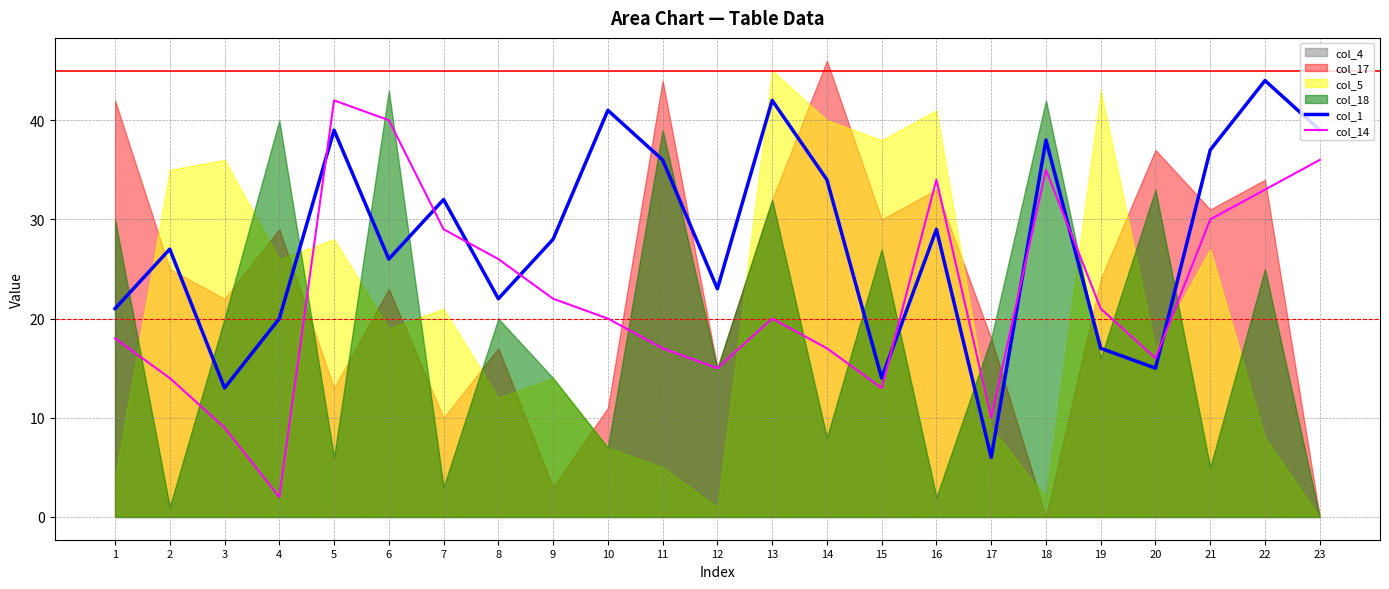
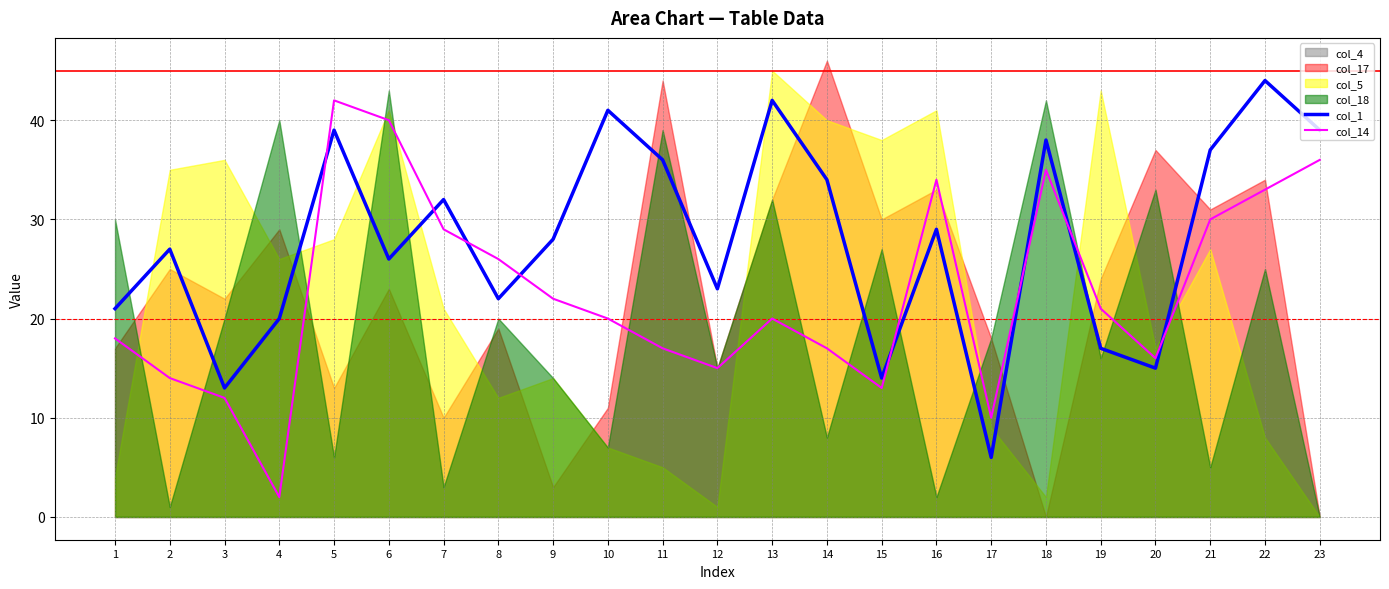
col_17, 1: 42 -> 17
col_14, 3: 9 -> 12
col_5, 6: 19 -> 41
col_17, 8: 17 -> 19
